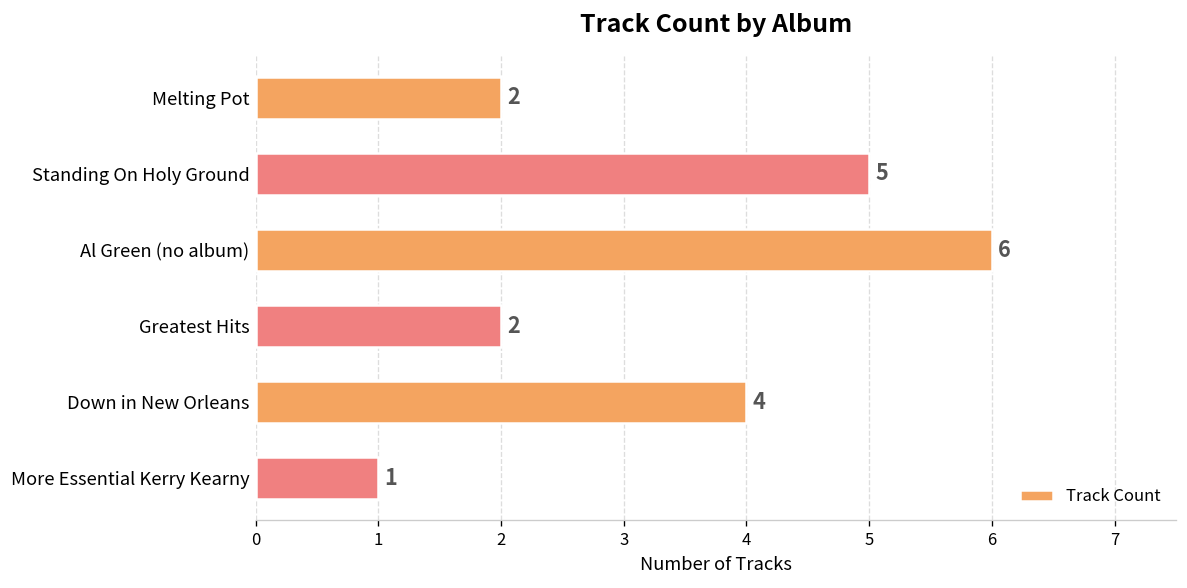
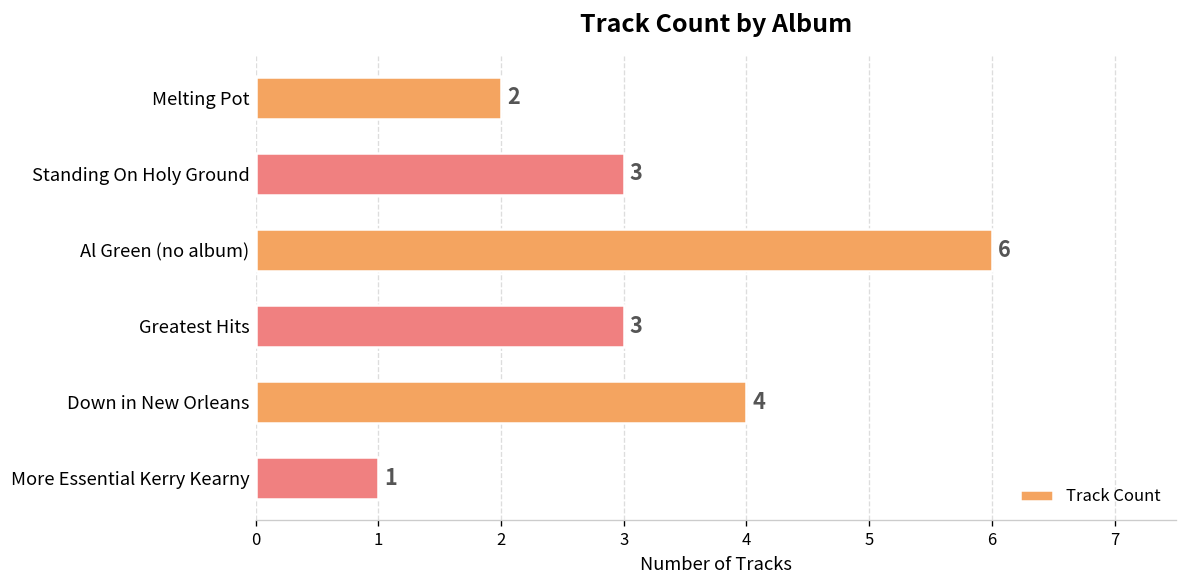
Standing On Holy Ground: 5 -> 3
Greatest Hits: 2 -> 3
